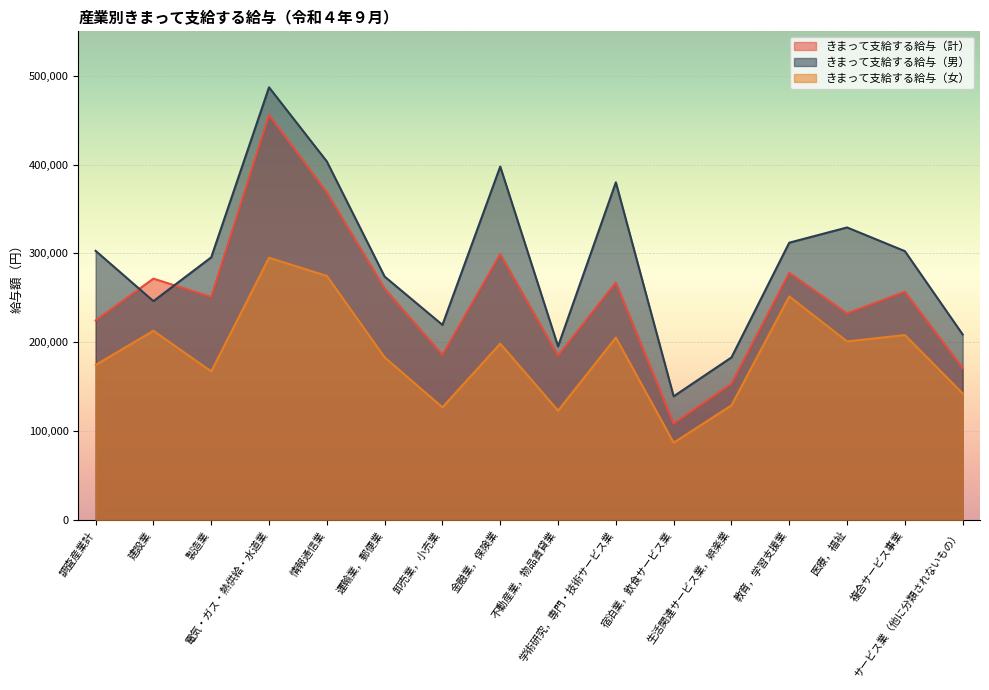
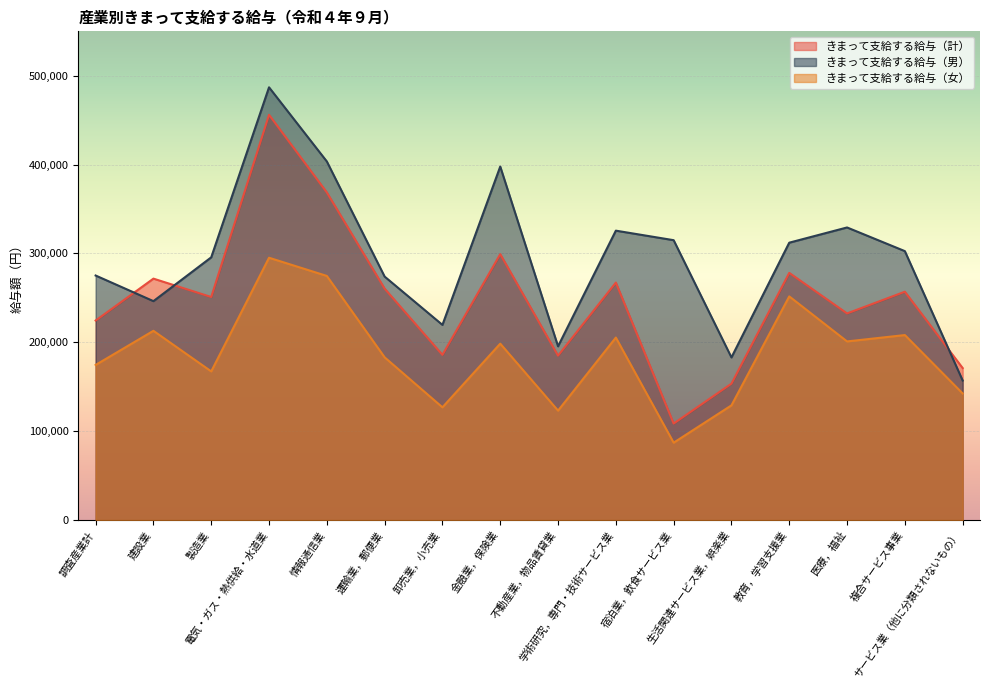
きまって支給する給与（男）, 調査産業計: 300,000 -> 280,000
きまって支給する給与（男）, 学術研究，専門・技術サービス業: 380,000 -> 330,000
きまって支給する給与（男）, 宿泊業，飲食サービス業: 140,000 -> 310,000
きまって支給する給与（男）, サービス業（他に分類されないもの）: 210,000 -> 160,000
